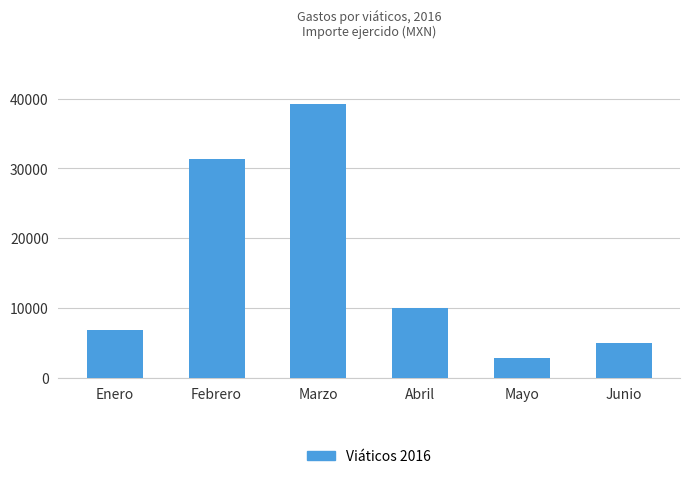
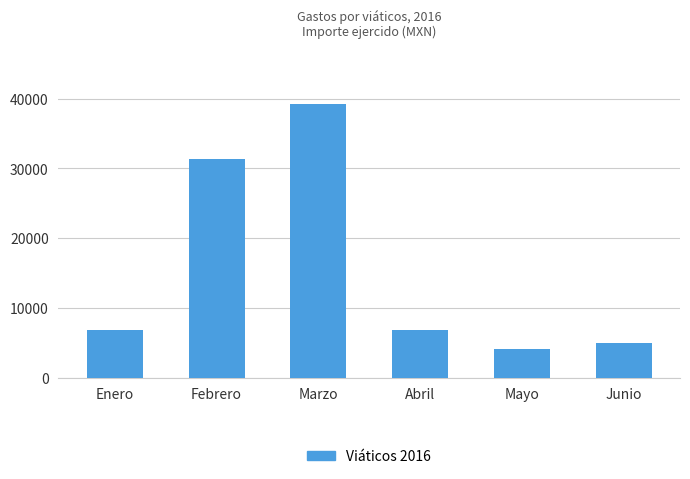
Abril: 10000 -> 7000
Mayo: 3000 -> 4000
